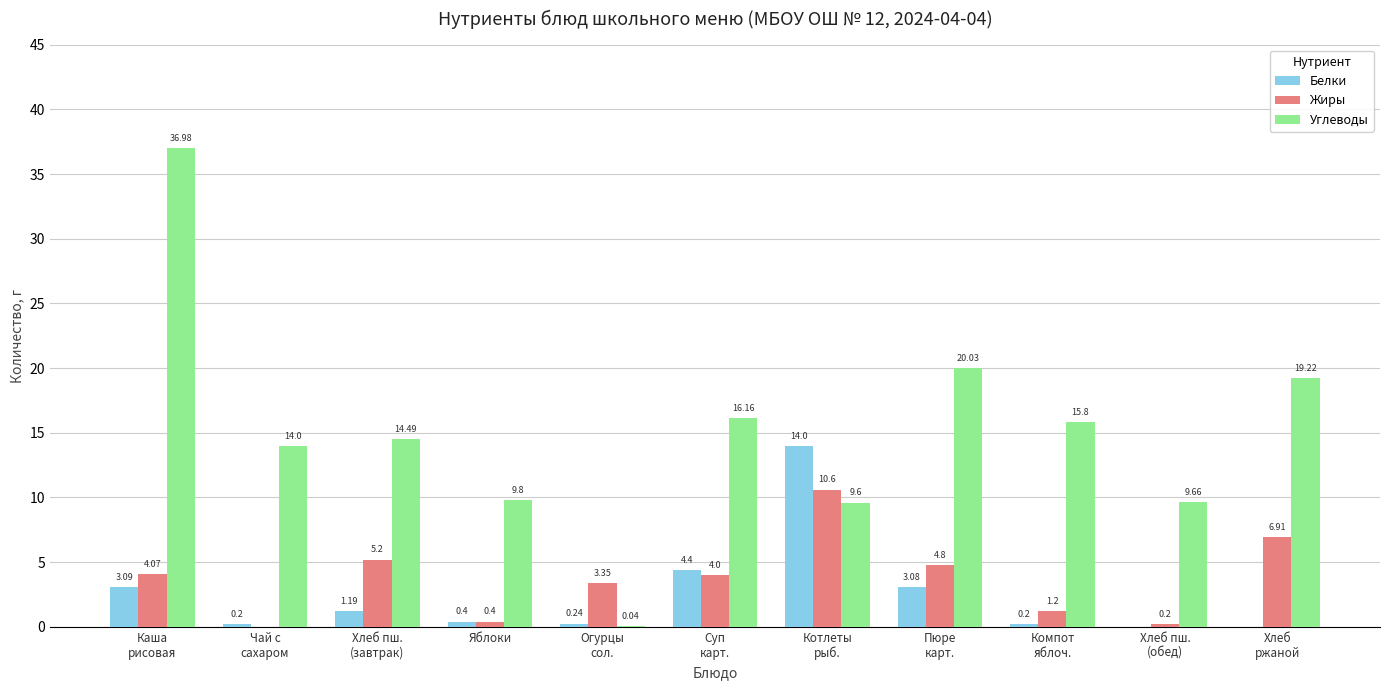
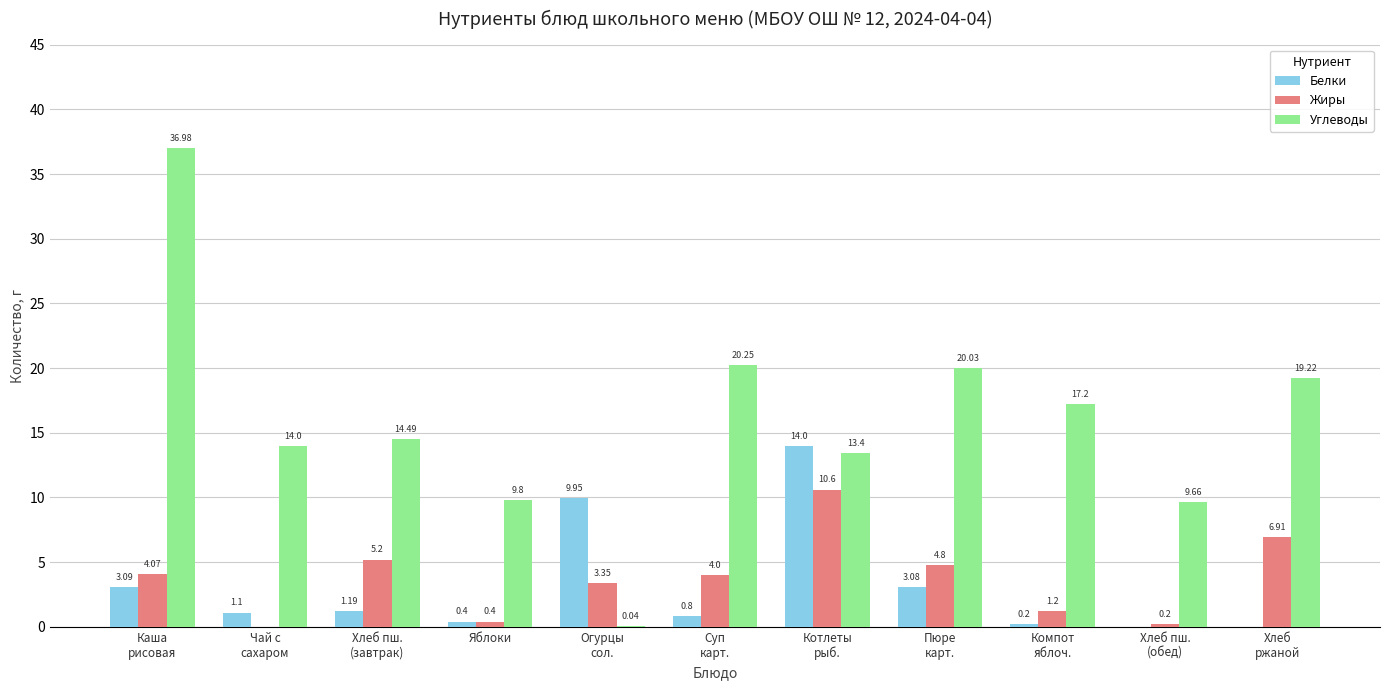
Белки, Чай с сахаром: 0.2 -> 1.1
Белки, Огурцы сол.: 0.24 -> 9.95
Белки, Суп карт.: 4.4 -> 0.8
Углеводы, Суп карт.: 16.16 -> 20.25
Углеводы, Котлеты рыб.: 9.6 -> 13.4
Углеводы, Компот яблоч.: 15.8 -> 17.2
